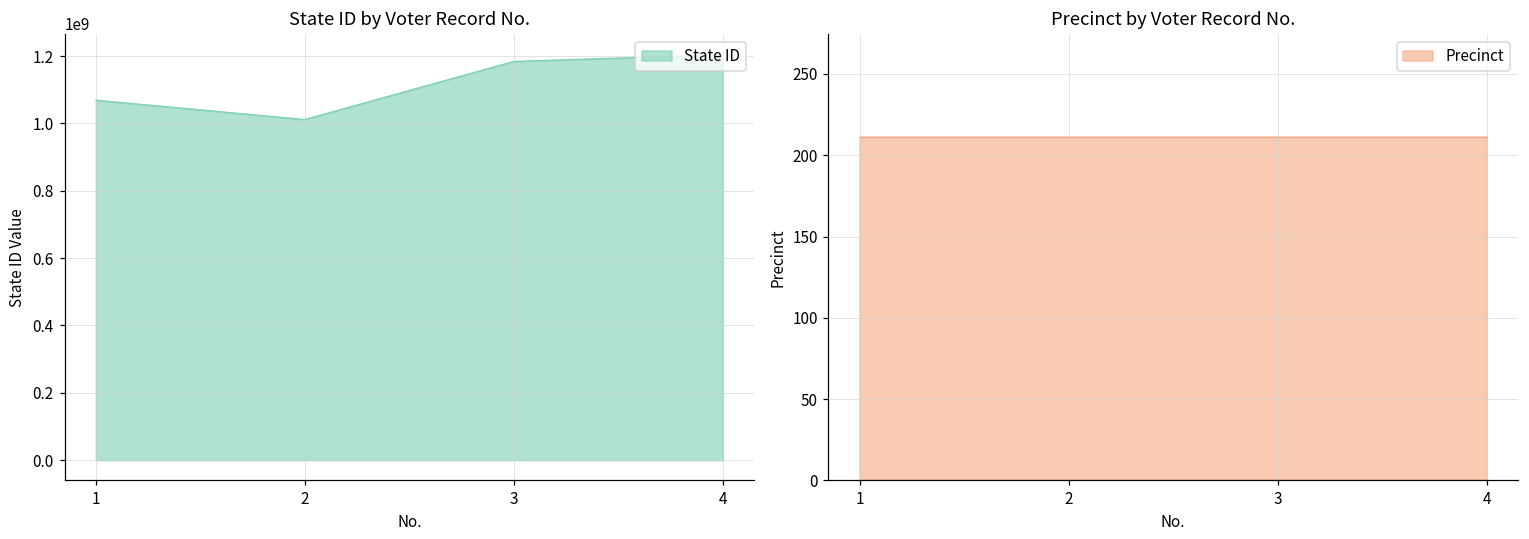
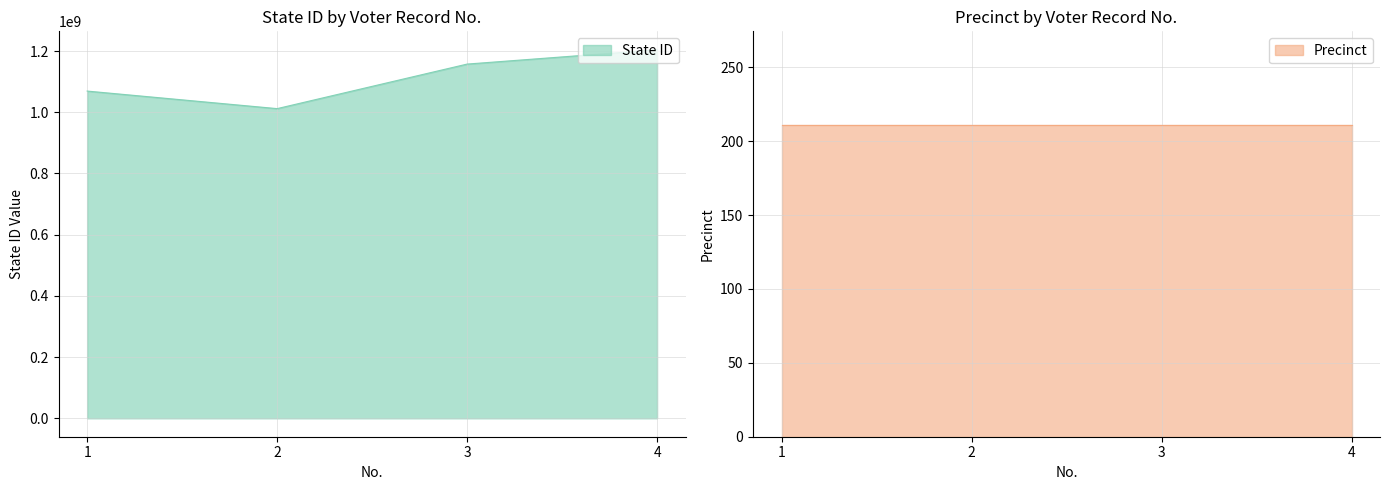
State ID by Voter Record No., 3: 1180000000 -> 1160000000
